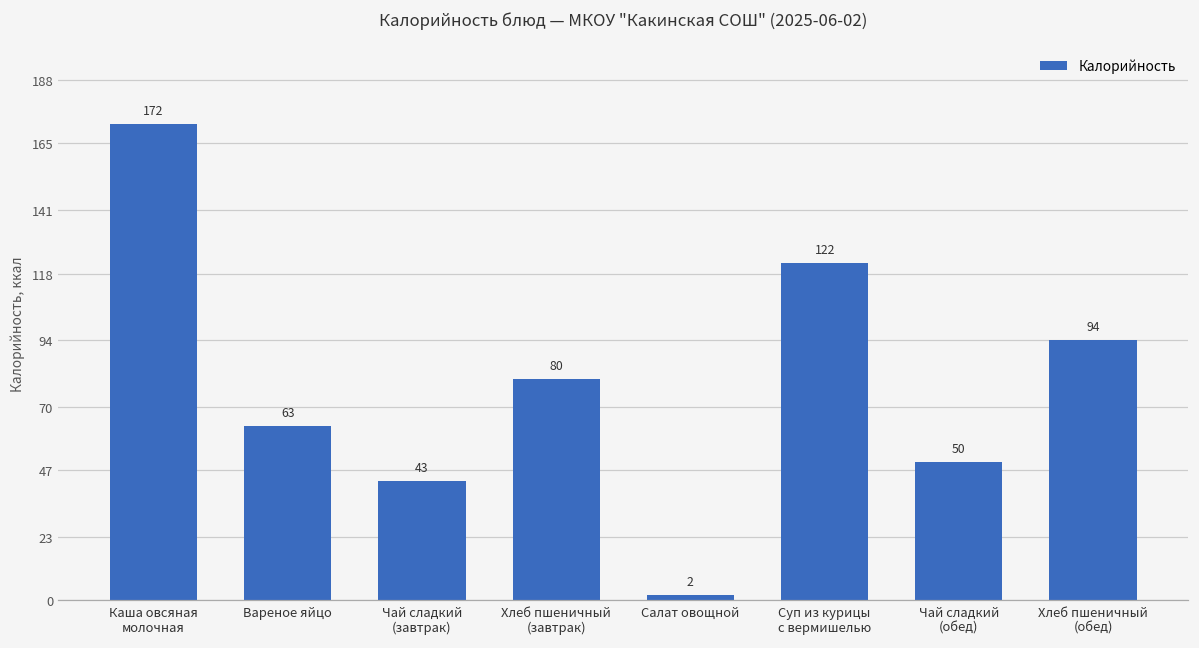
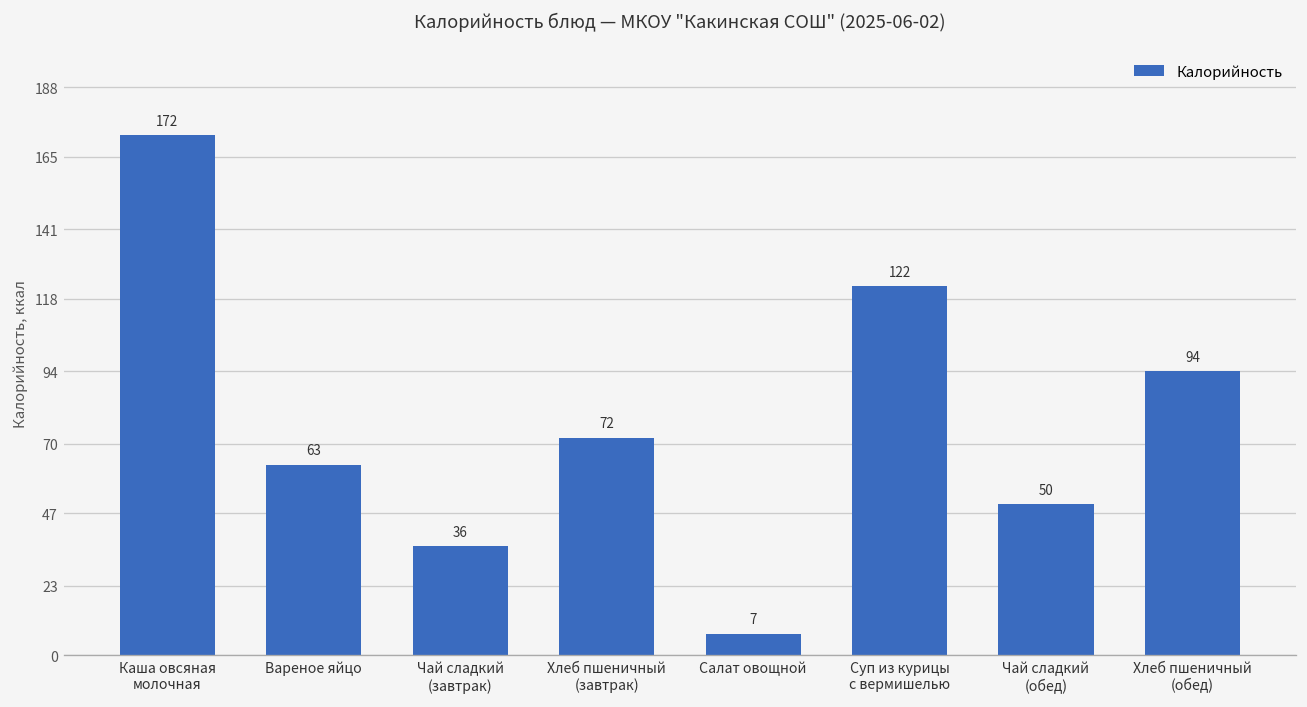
Чай сладкий (завтрак): 43 -> 36
Хлеб пшеничный (завтрак): 80 -> 72
Салат овощной: 2 -> 7
